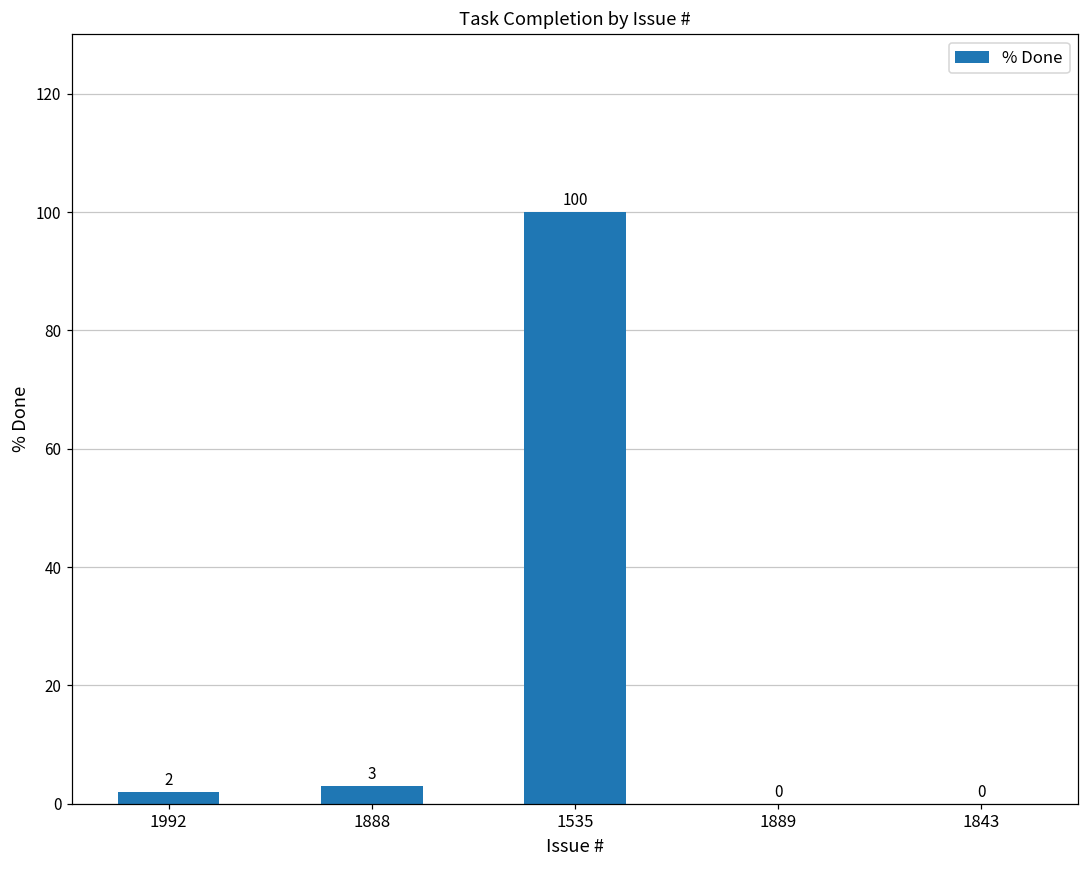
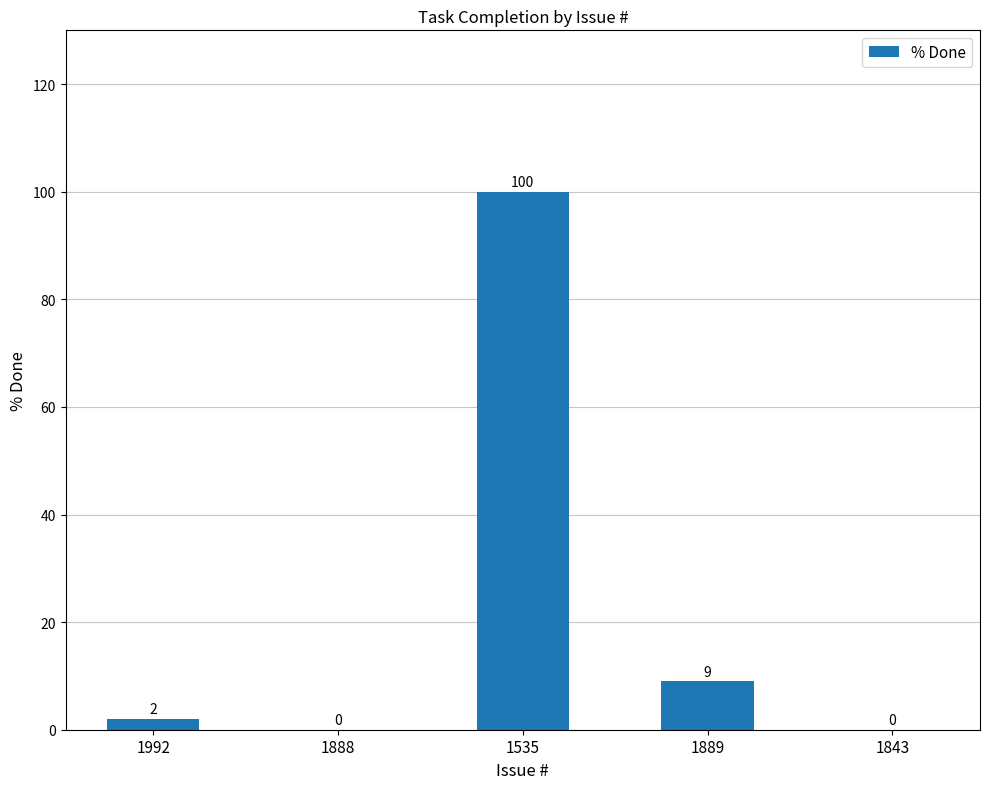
1888: 3 -> 0
1889: 0 -> 9
